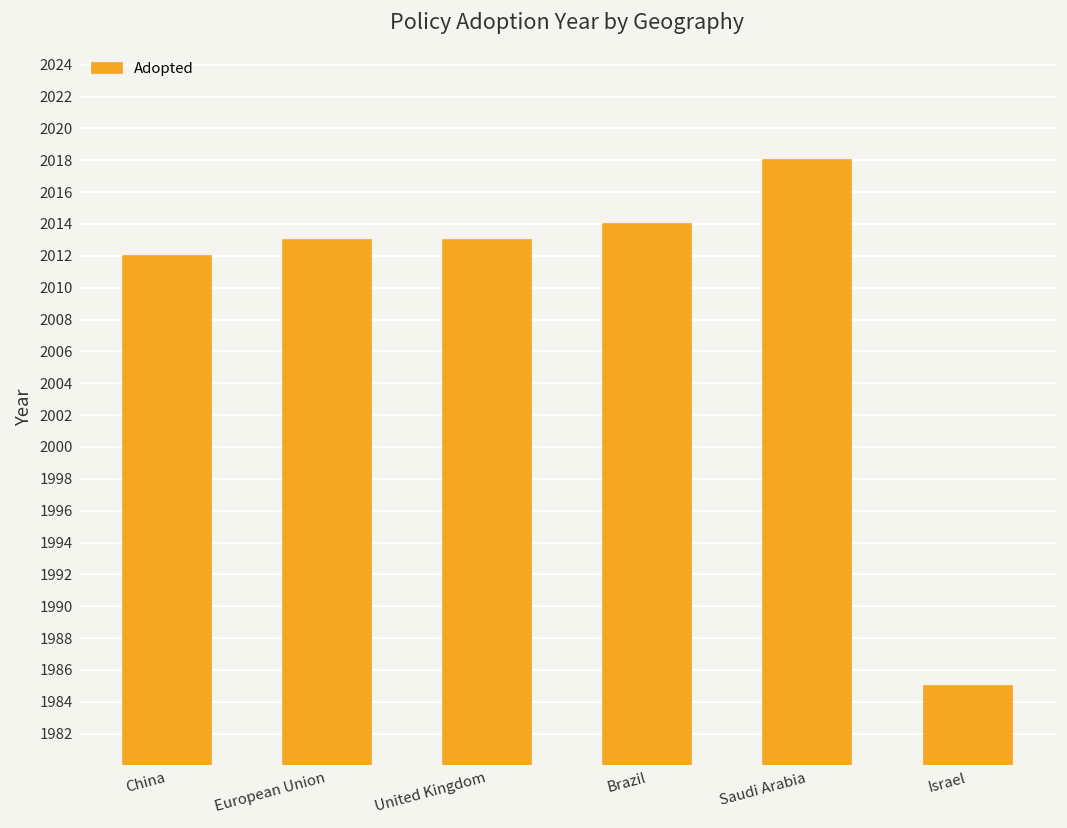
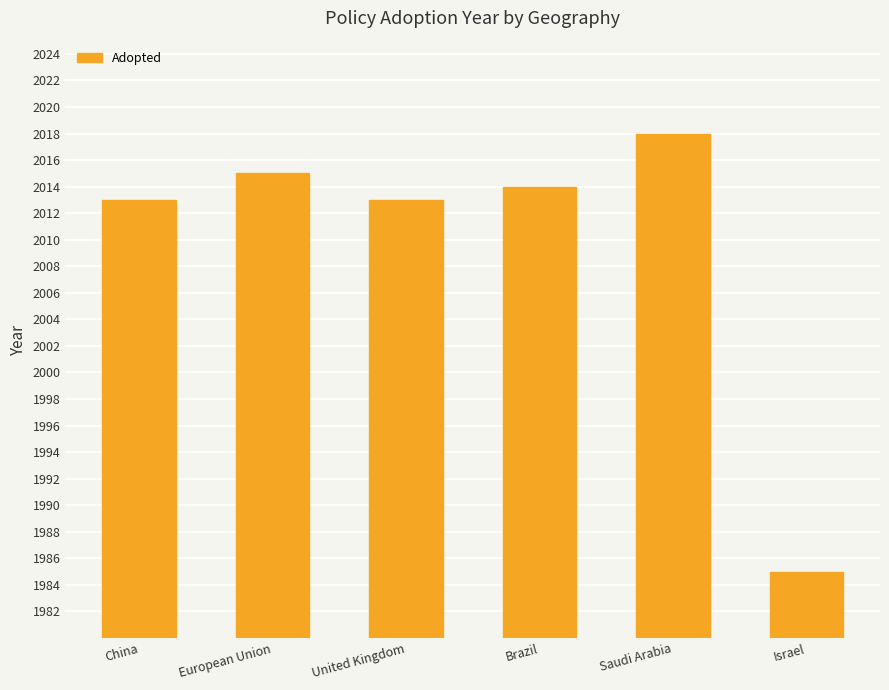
China: 2012 -> 2013
European Union: 2013 -> 2015
